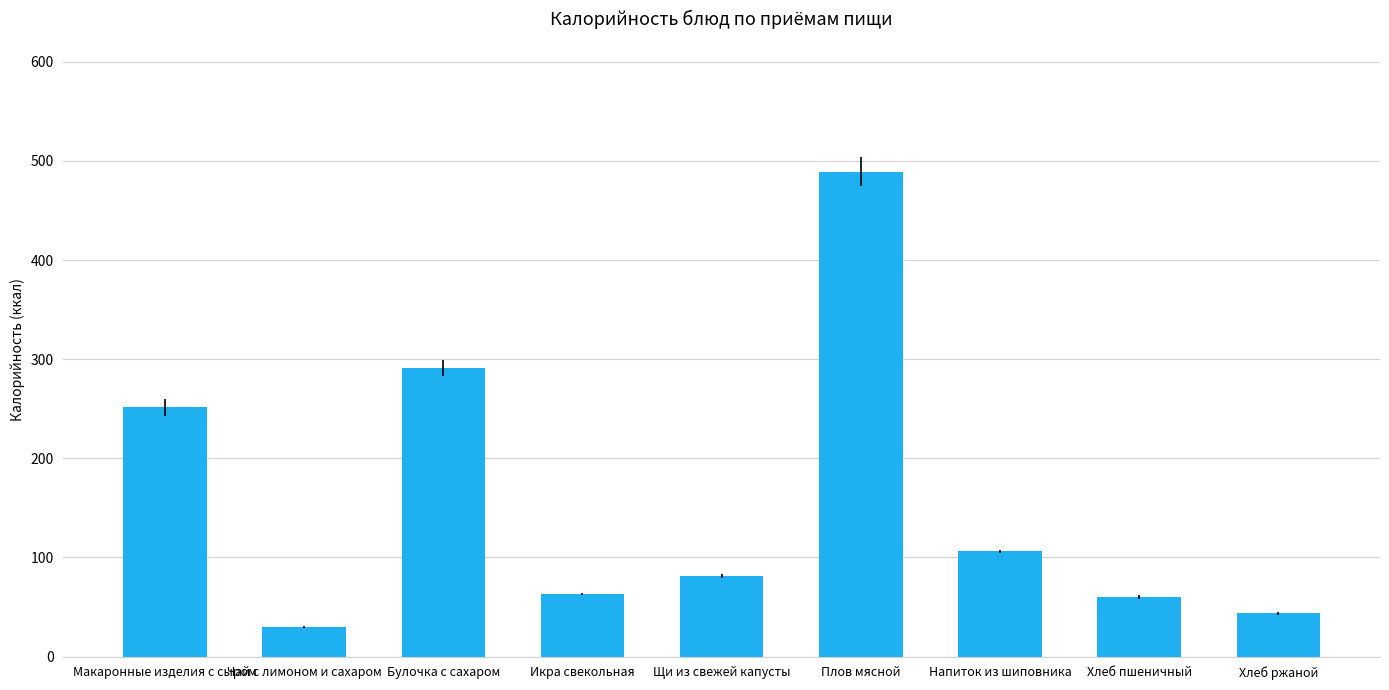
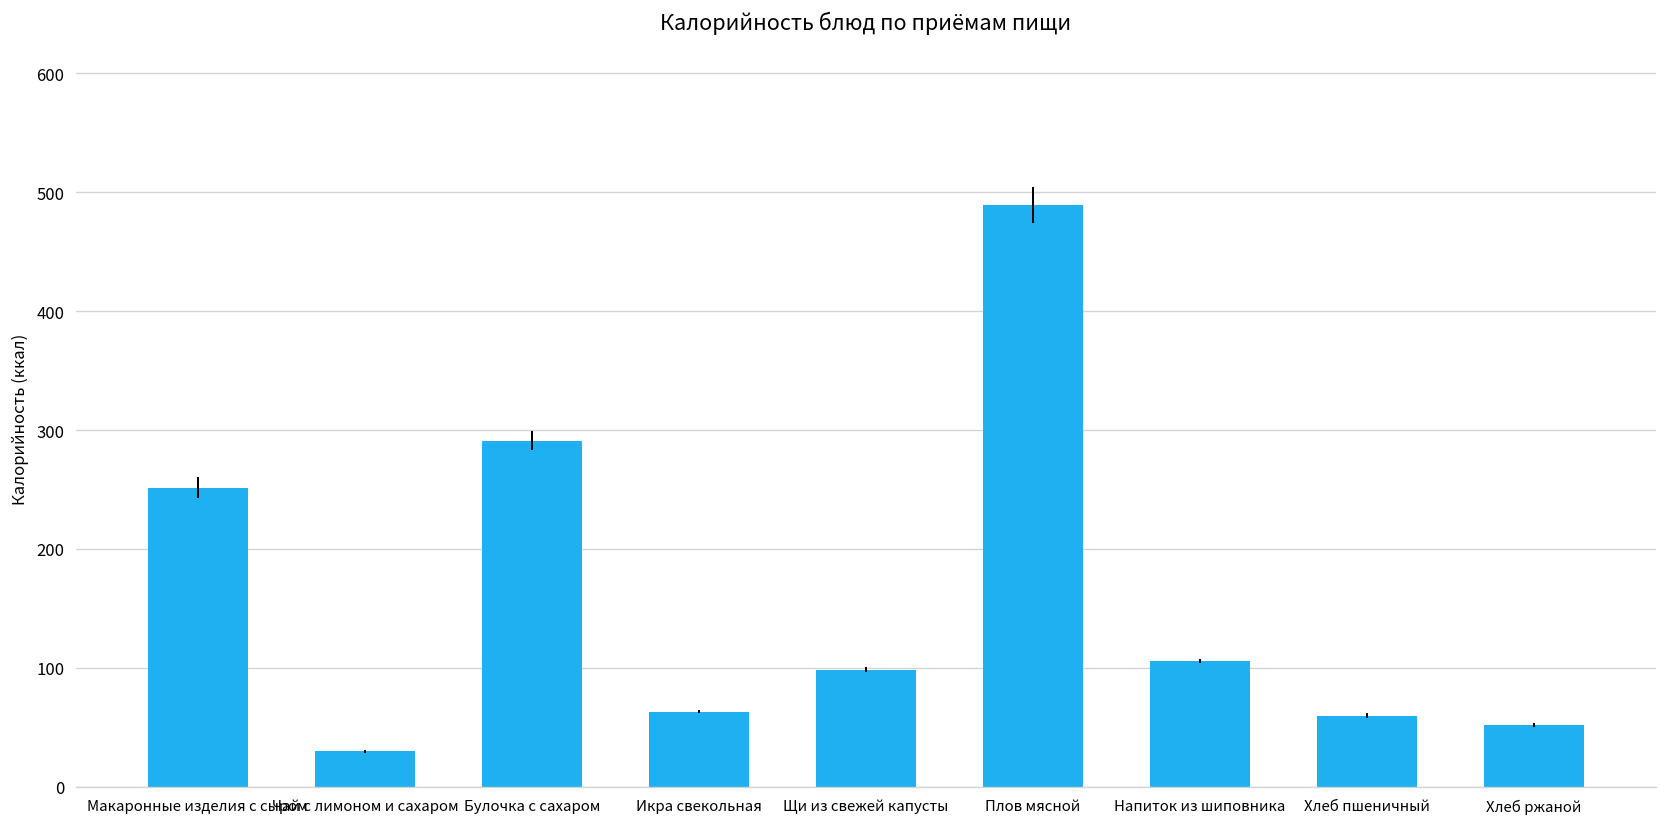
Щи из свежей капусты: 80 -> 100
Хлеб ржаной: 40 -> 50
